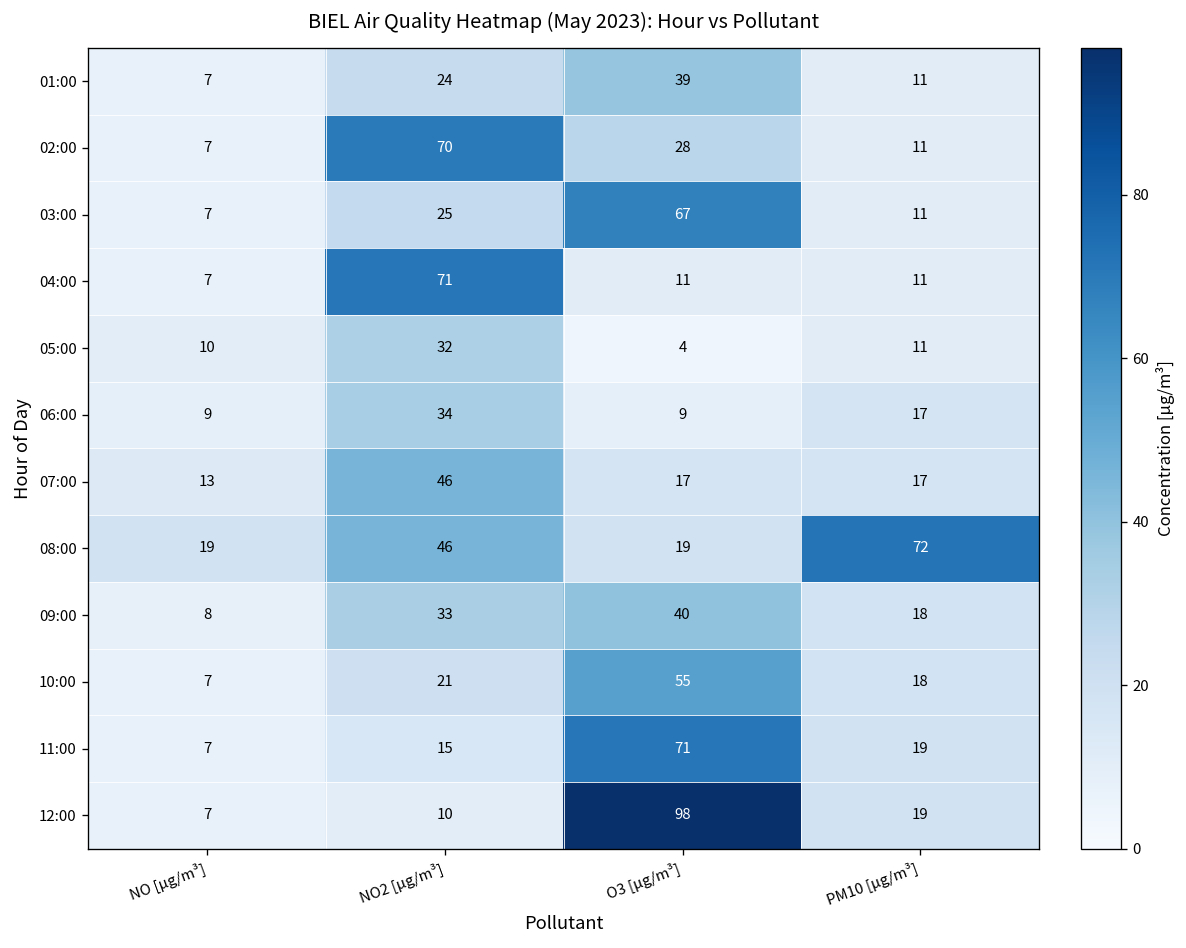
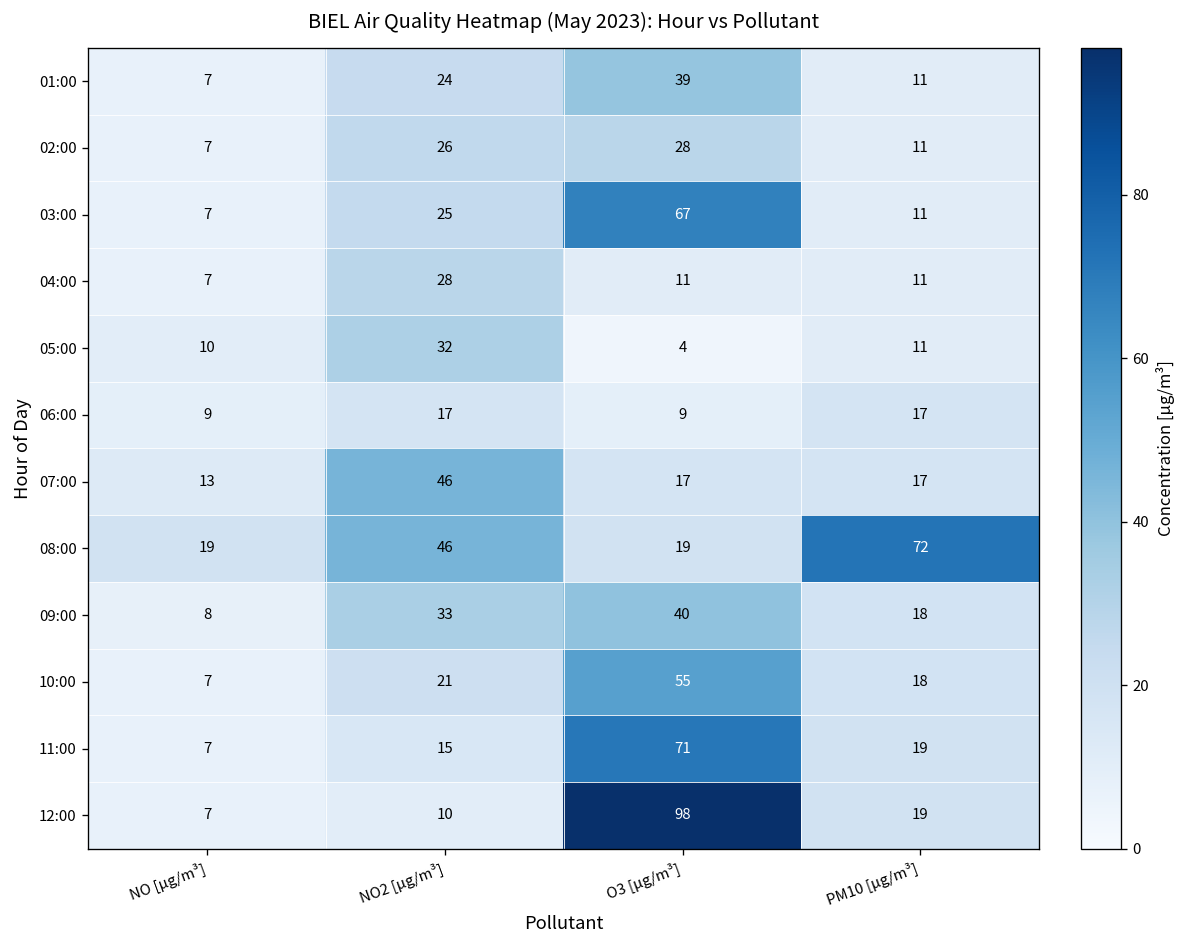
02:00, NO2 [µg/m³]: 70 -> 26
04:00, NO2 [µg/m³]: 71 -> 28
06:00, NO2 [µg/m³]: 34 -> 17
